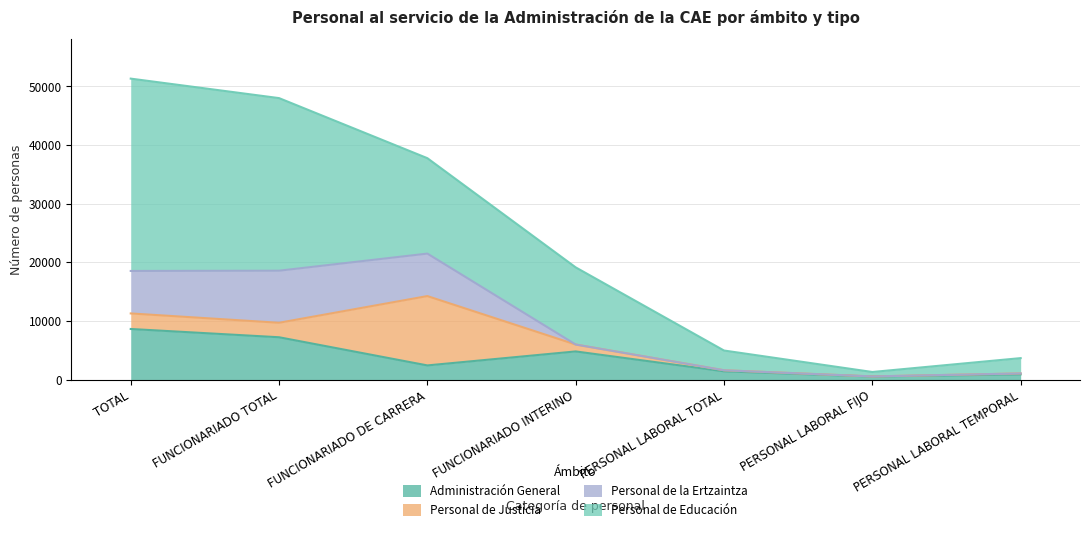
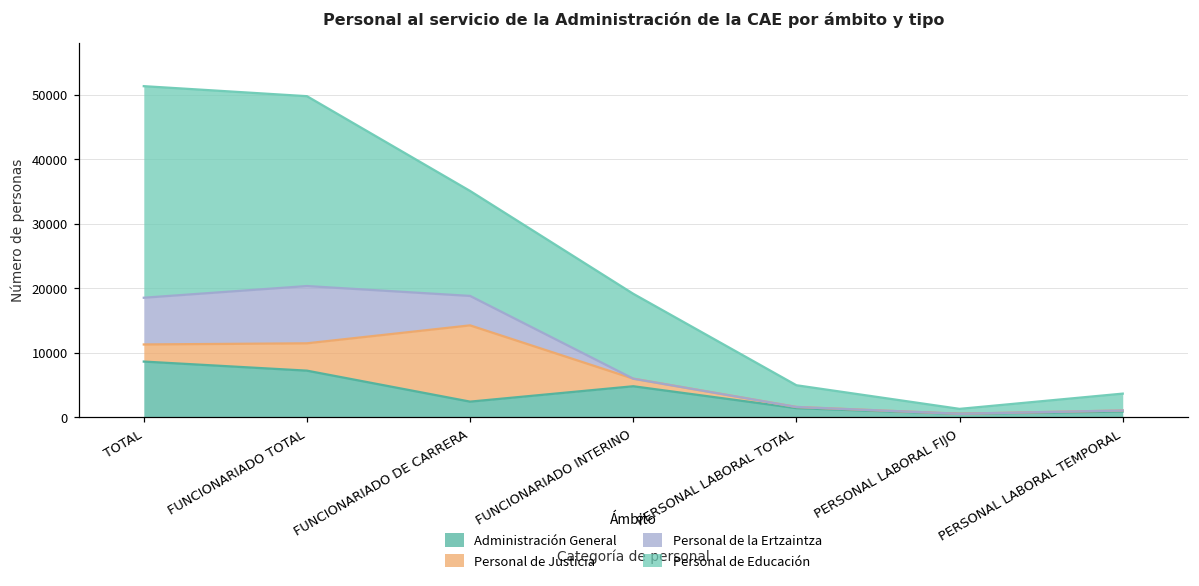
Personal de Justicia, FUNCIONARIADO TOTAL: 2000 -> 4000
Personal de la Ertzaintza, FUNCIONARIADO DE CARRERA: 7000 -> 5000
